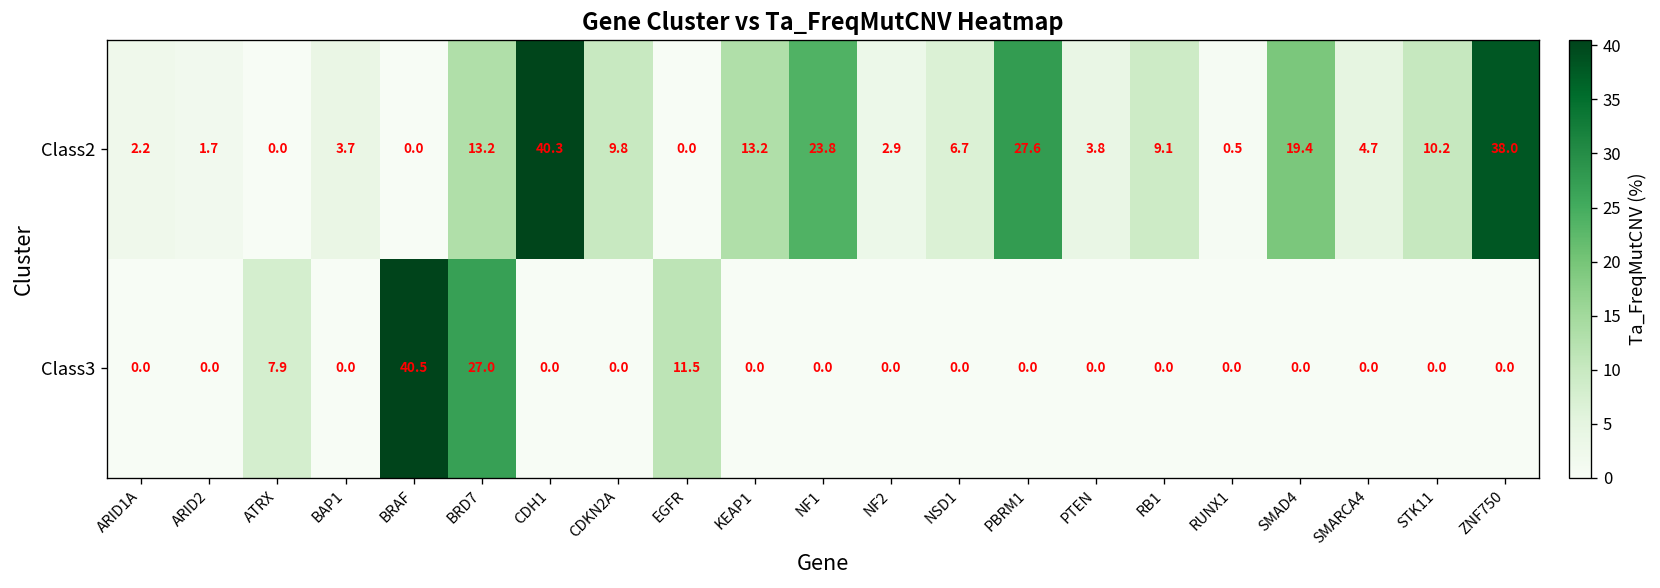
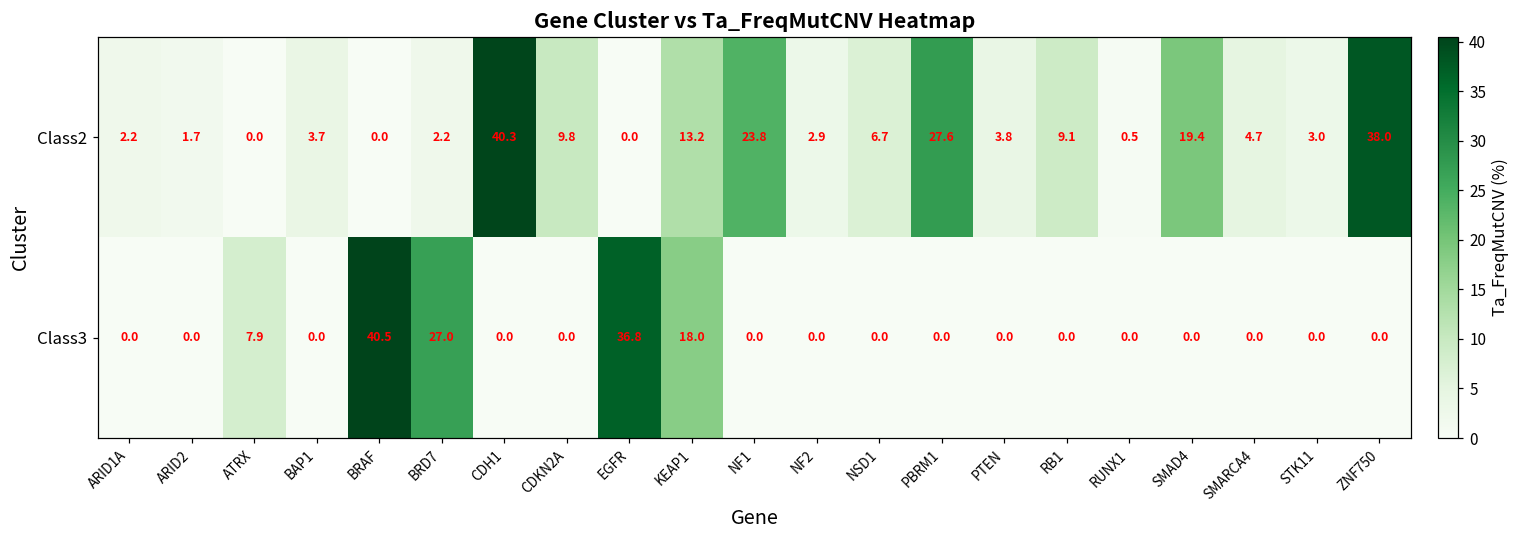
Class2, BRD7: 13.2 -> 2.2
Class2, STK11: 10.2 -> 3.0
Class3, EGFR: 11.5 -> 36.8
Class3, KEAP1: 0.0 -> 18.0
